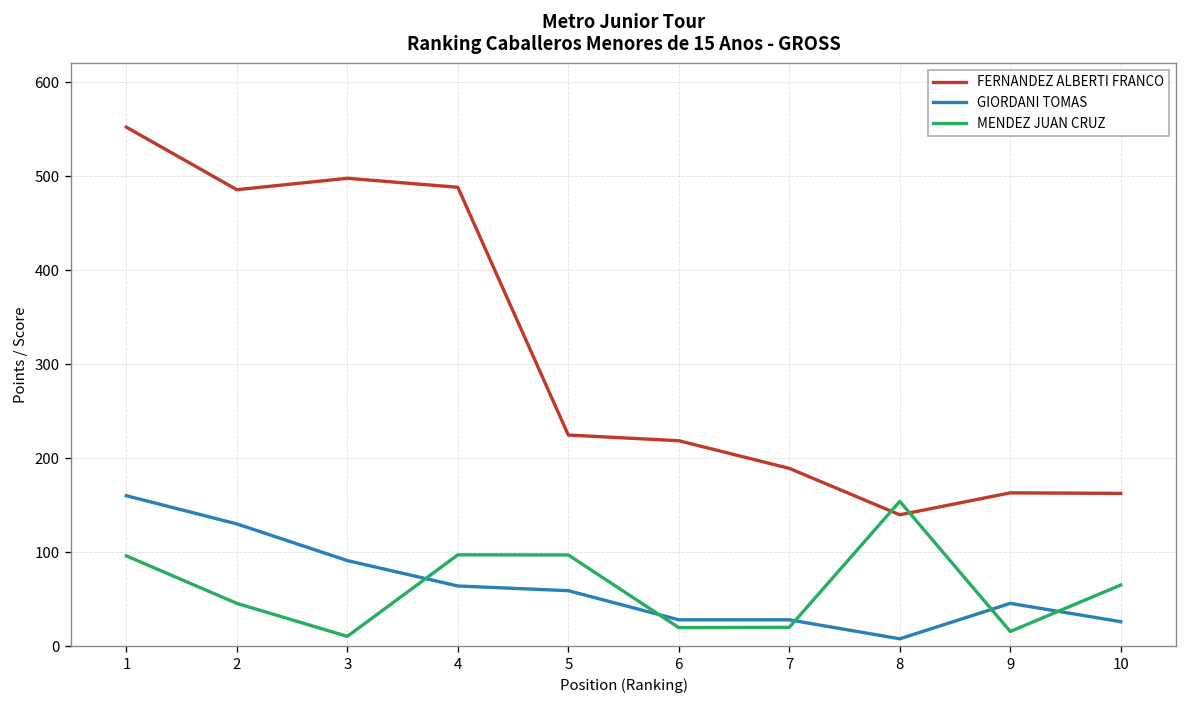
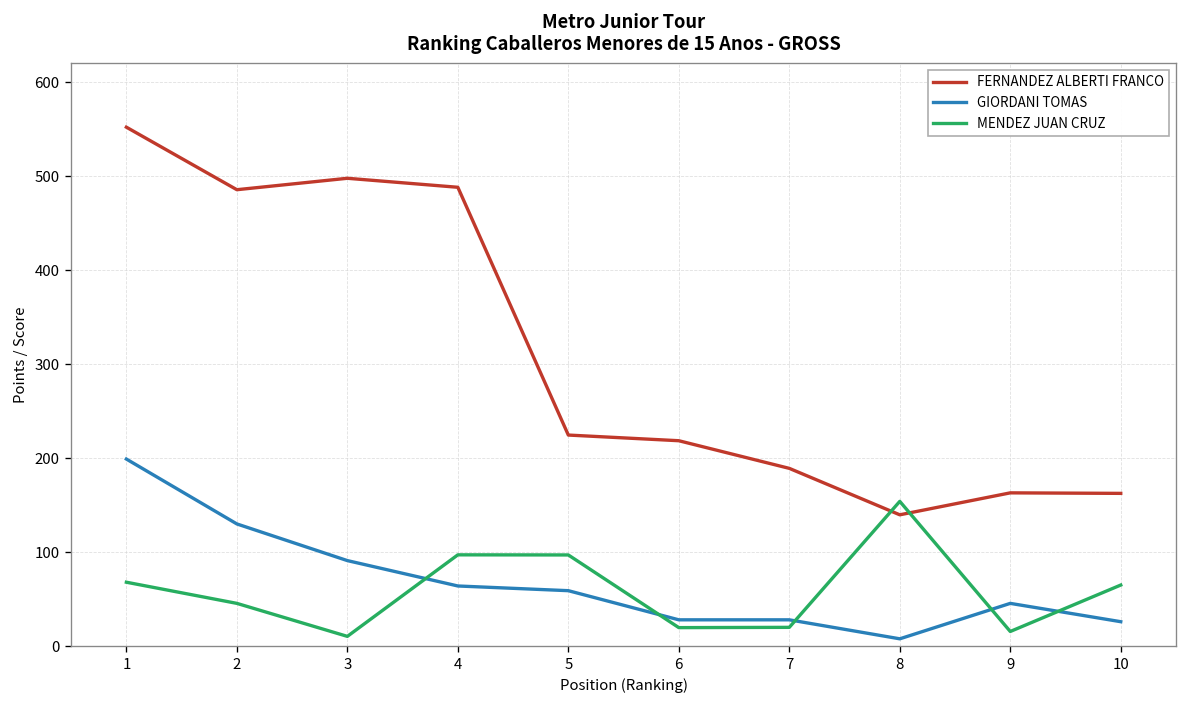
GIORDANI TOMAS, 1: 160 -> 200
MENDEZ JUAN CRUZ, 1: 100 -> 70
